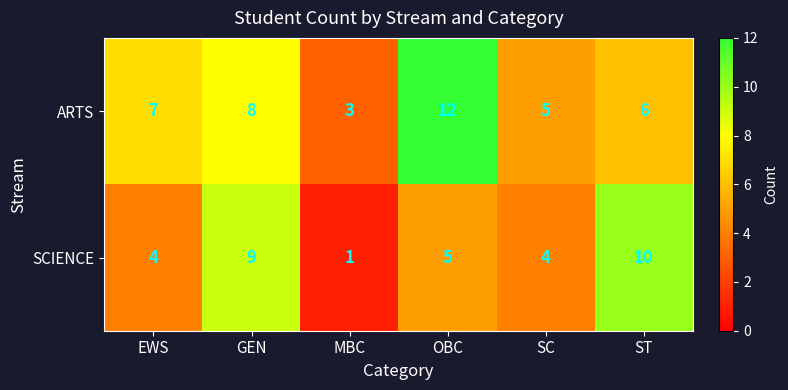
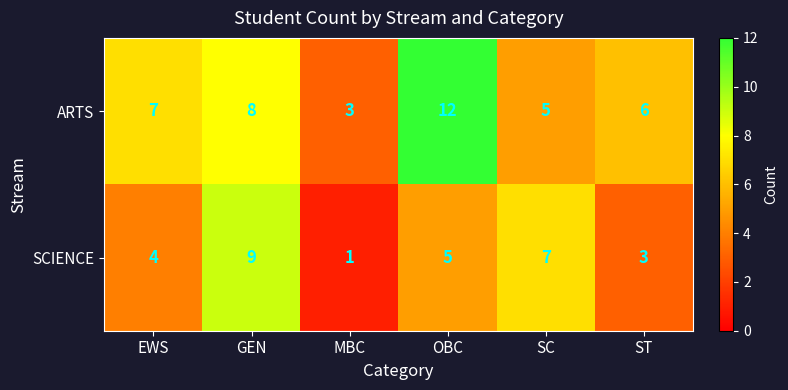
SCIENCE, SC: 4 -> 7
SCIENCE, ST: 10 -> 3
